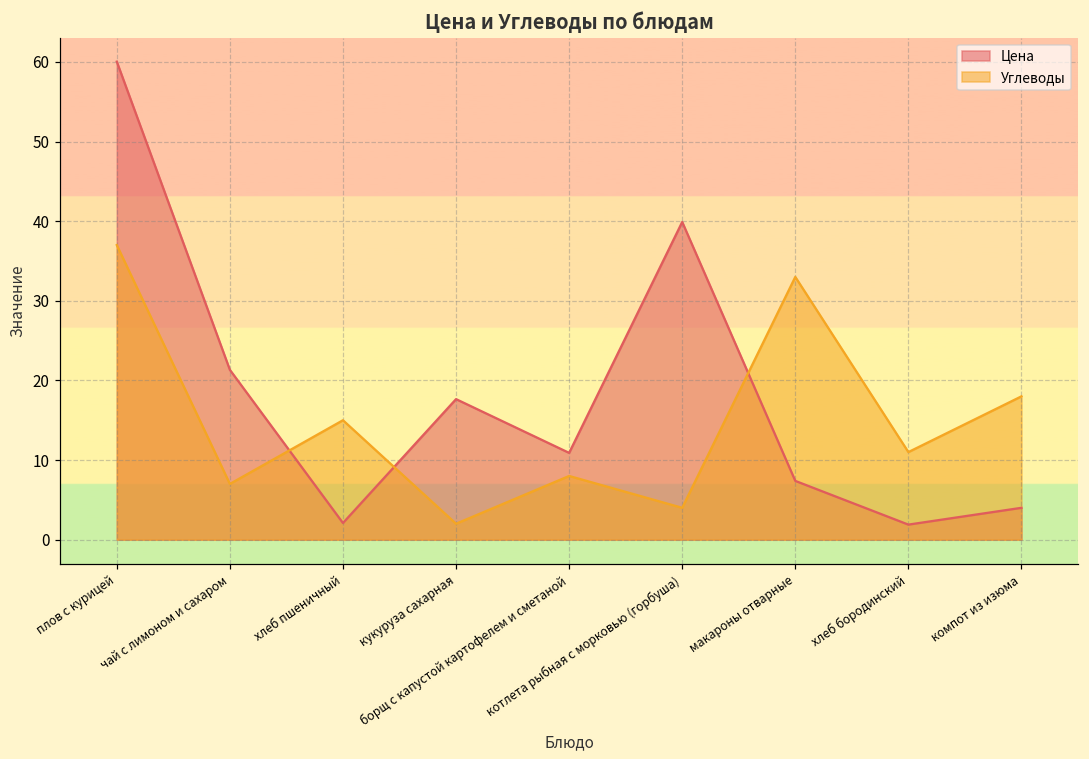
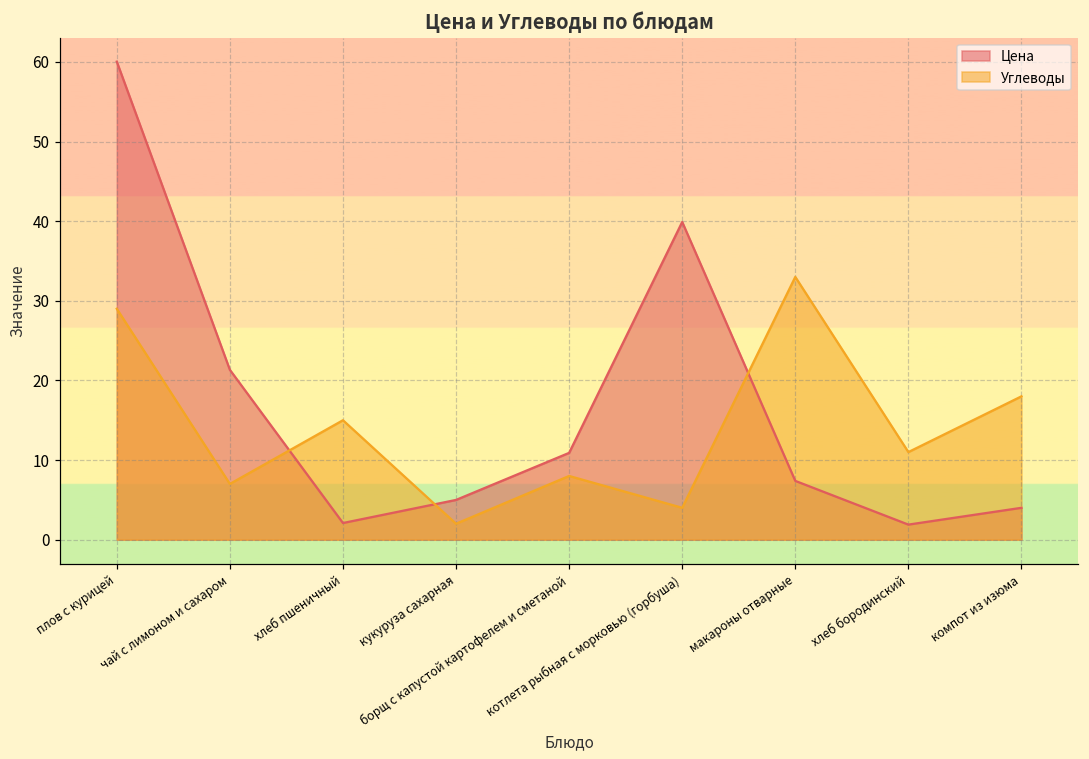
Углеводы, плов с курицей: 37 -> 29
Цена, кукуруза сахарная: 18 -> 5
